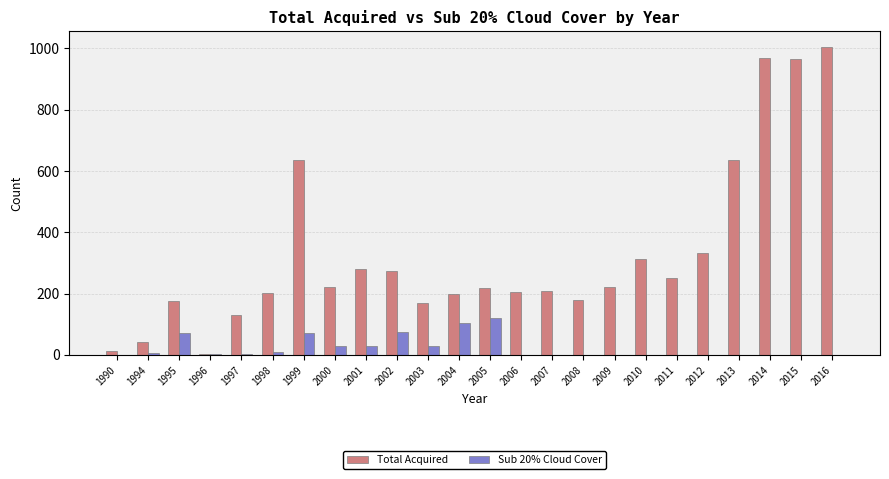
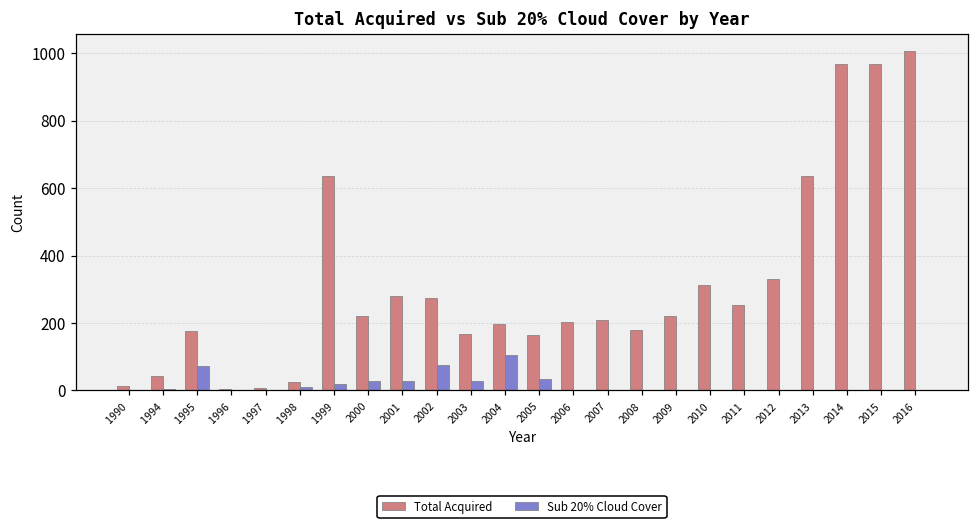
Total Acquired, 1997: 130 -> 10
Total Acquired, 1998: 200 -> 30
Sub 20% Cloud Cover, 1999: 70 -> 20
Total Acquired, 2005: 220 -> 170
Sub 20% Cloud Cover, 2005: 120 -> 30
